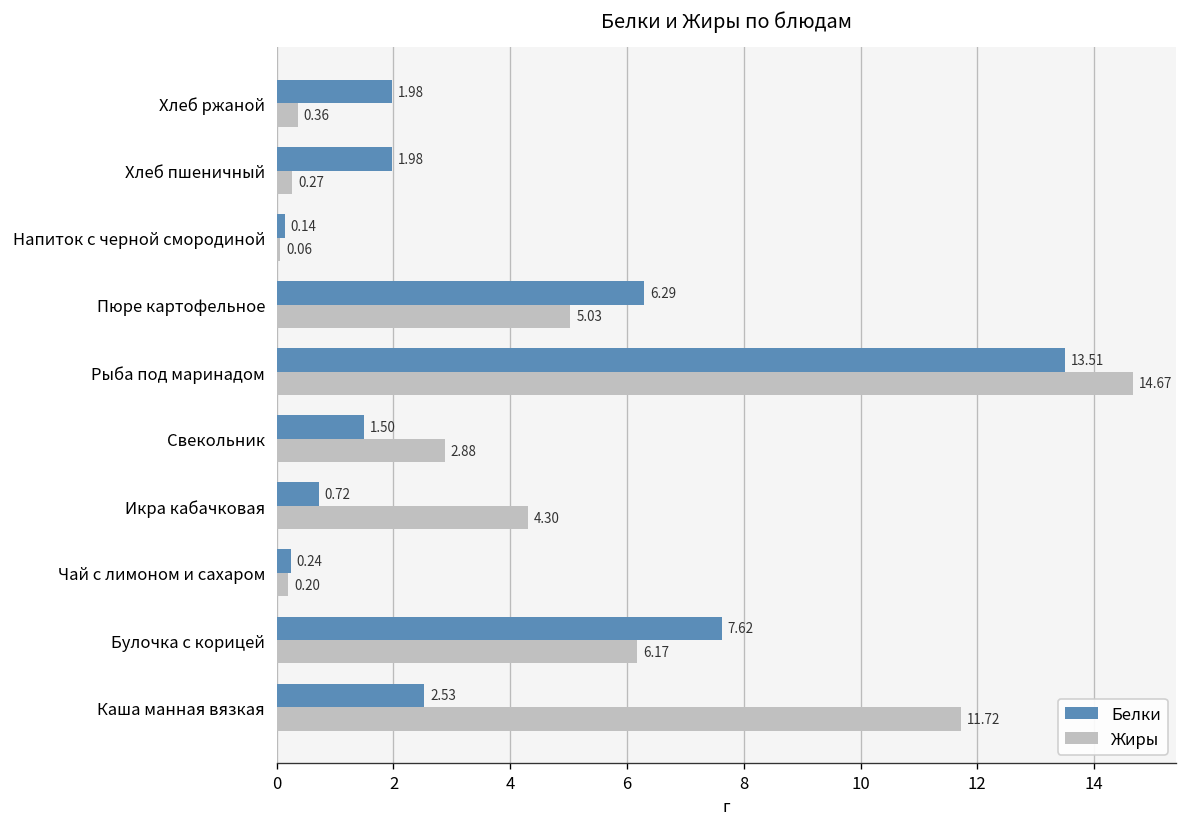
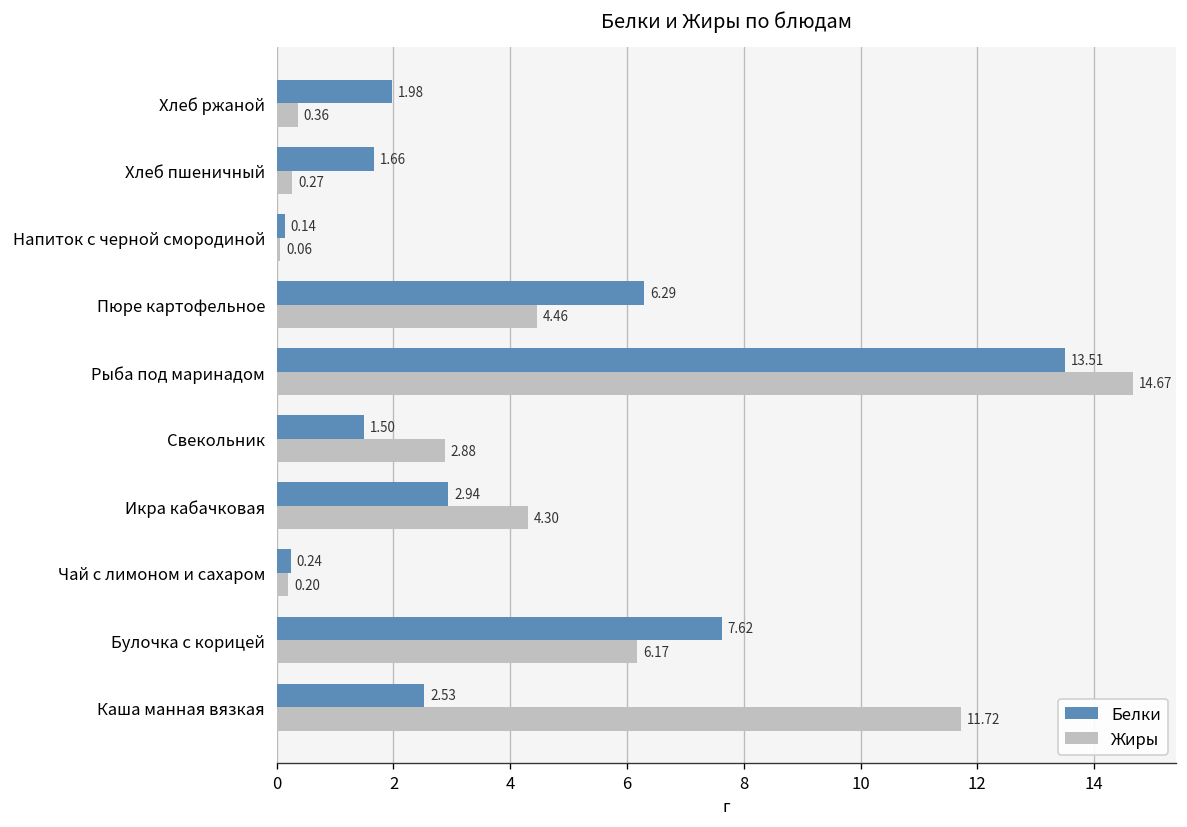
Белки, Хлеб пшеничный: 1.98 -> 1.66
Жиры, Пюре картофельное: 5.03 -> 4.46
Белки, Икра кабачковая: 0.72 -> 2.94
